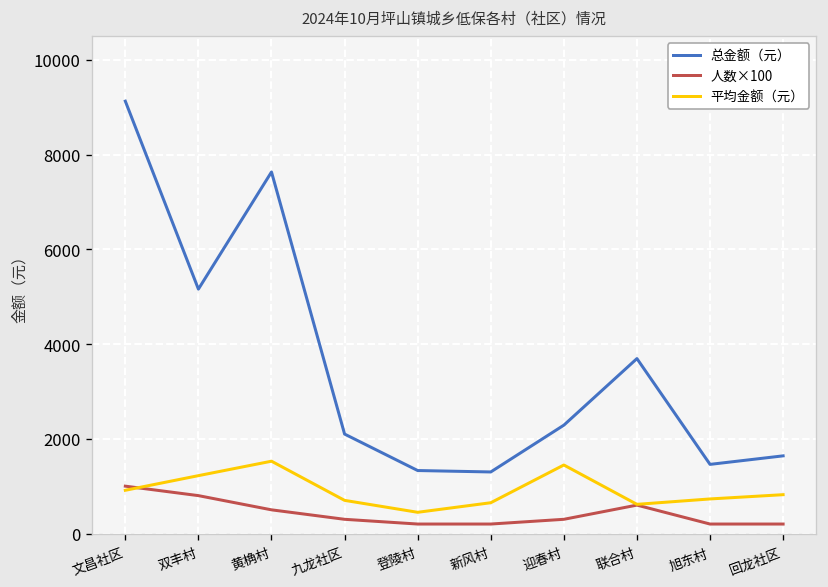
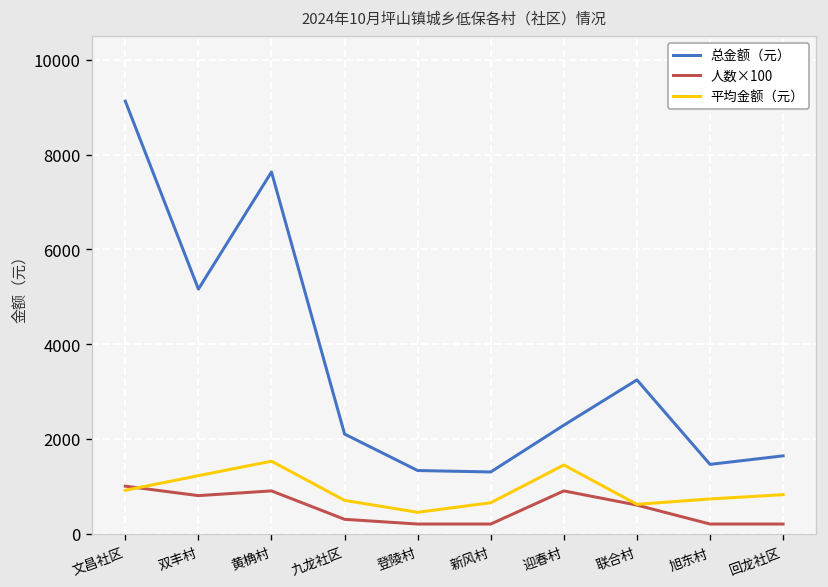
人数×100, 黄桷村: 500 -> 900
人数×100, 迎春村: 300 -> 900
总金额（元）, 联合村: 3700 -> 3200
